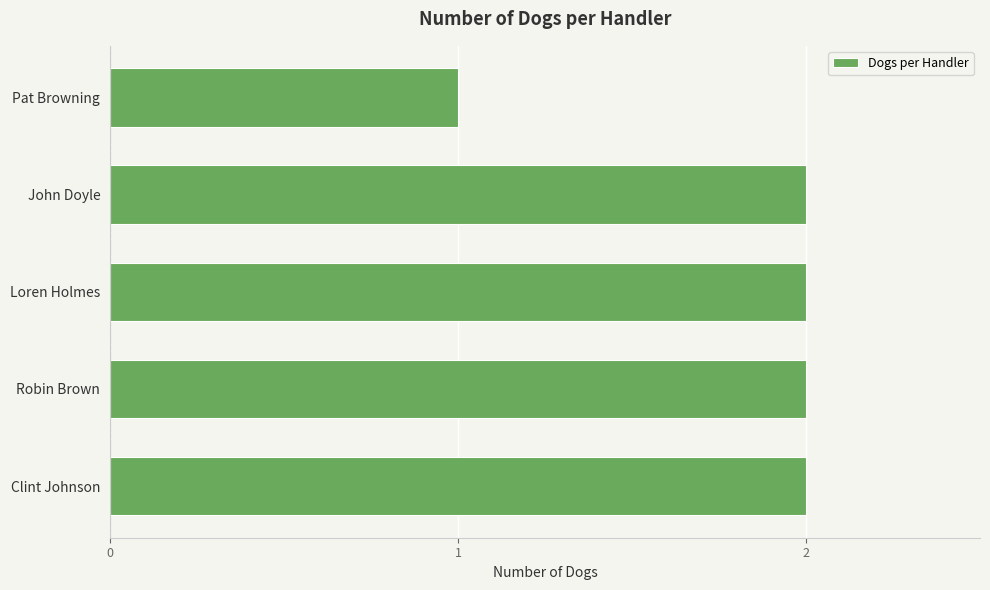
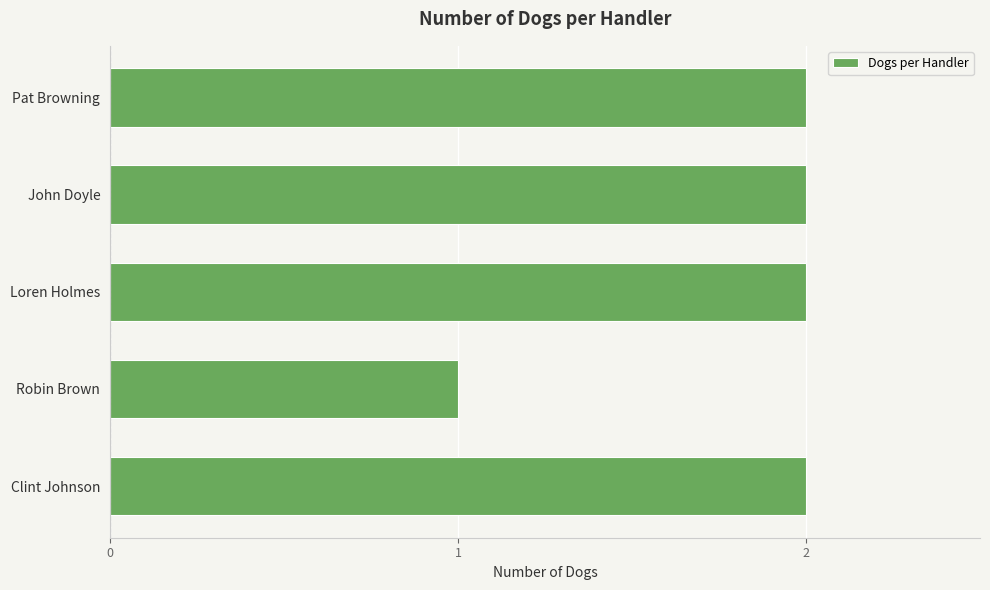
Pat Browning: 1 -> 2
Robin Brown: 2 -> 1
